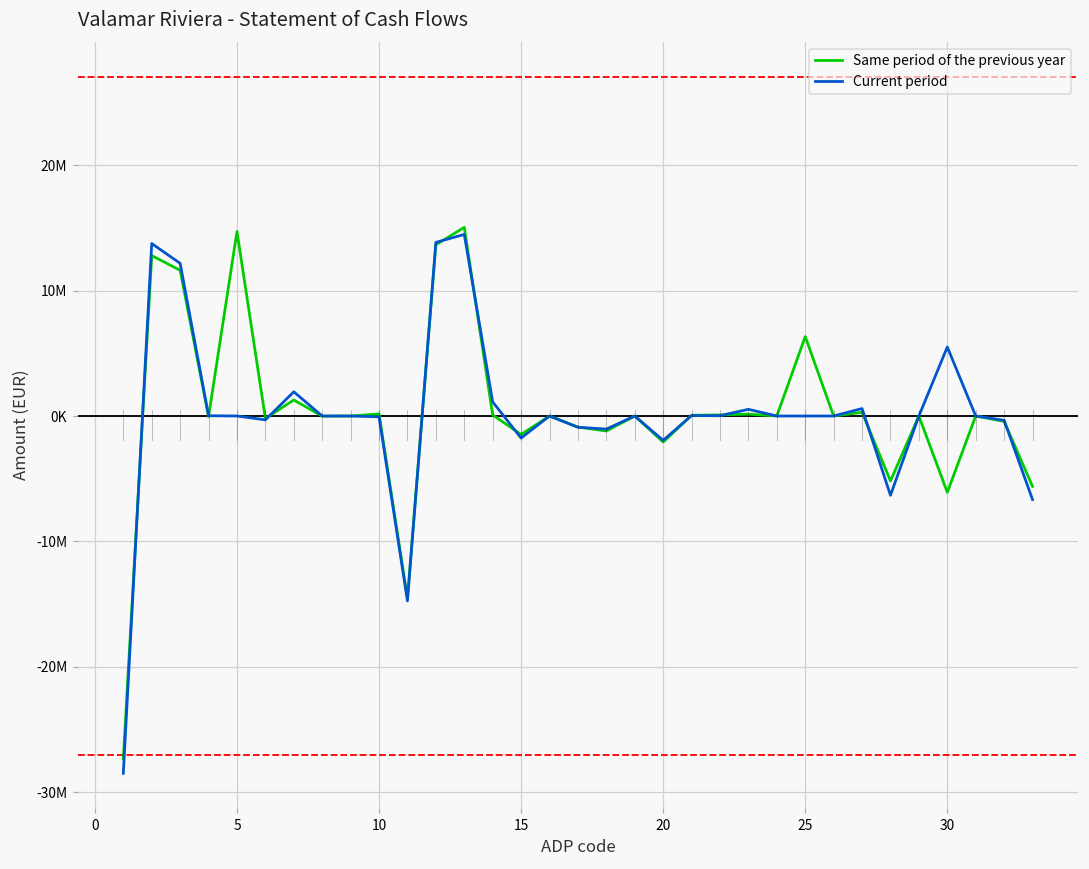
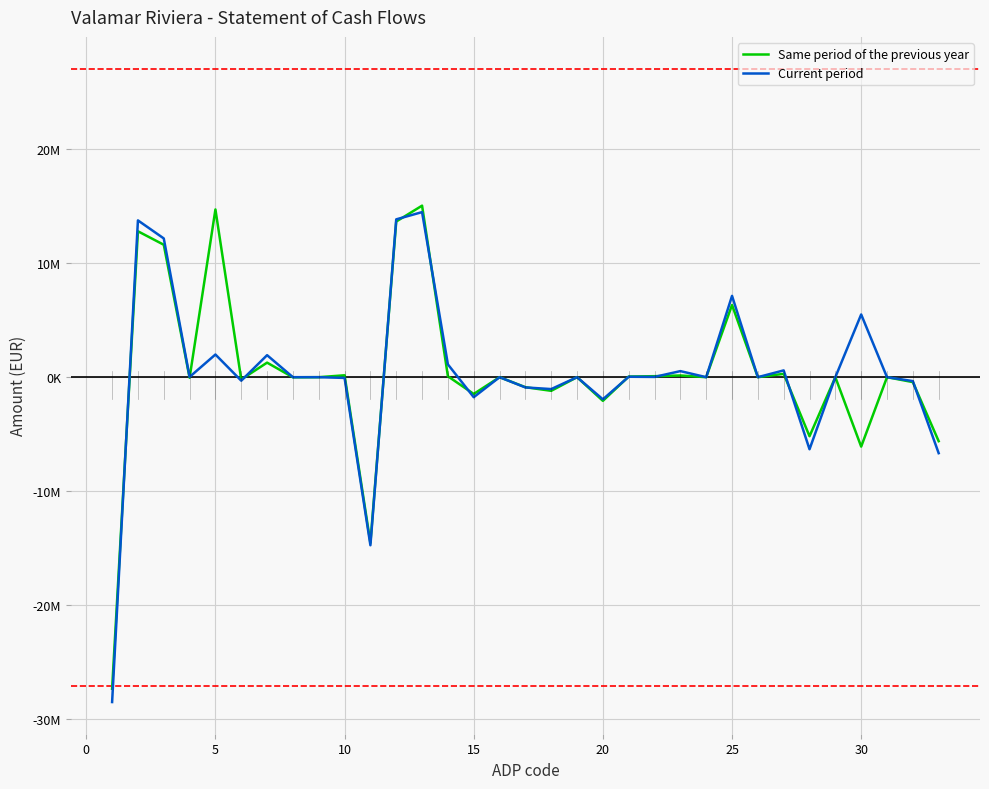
Current period, 5: 0 -> 2000000
Current period, 25: 0 -> 7100000
